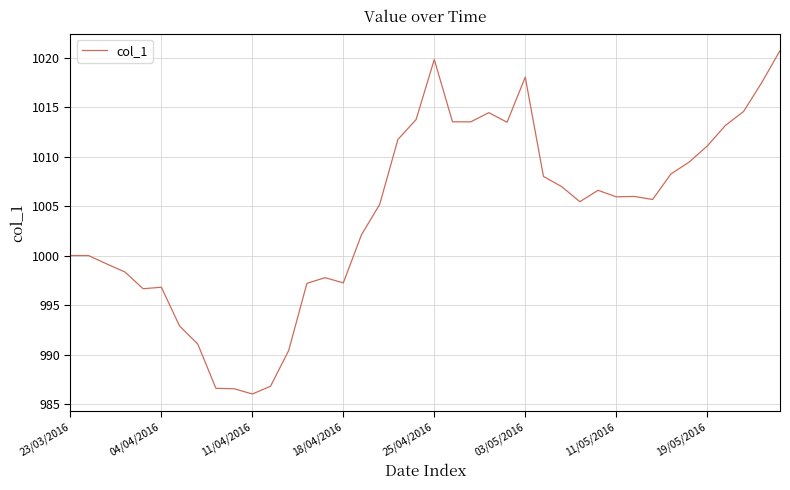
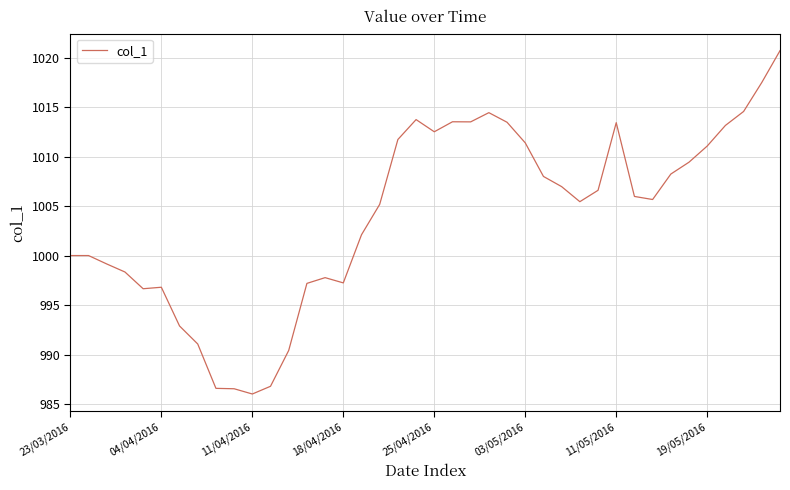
25/04/2016: 1020 -> 1013
03/05/2016: 1018 -> 1011
11/05/2016: 1006 -> 1013
